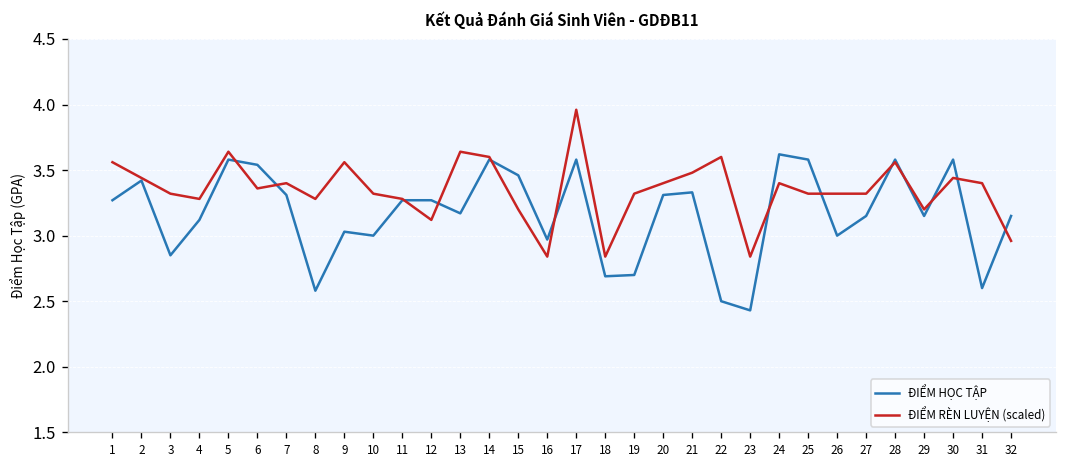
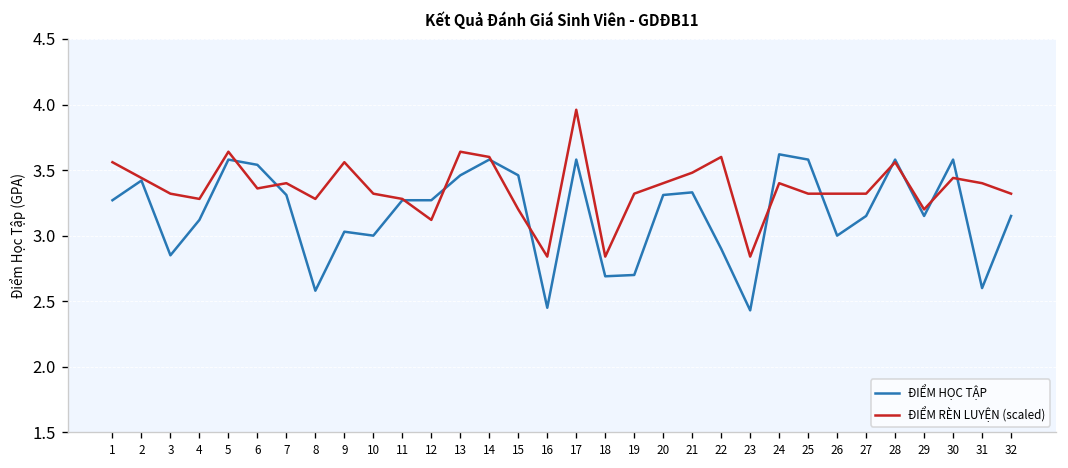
ĐIỂM HỌC TẬP, 13: 3.17 -> 3.46
ĐIỂM HỌC TẬP, 16: 2.97 -> 2.45
ĐIỂM HỌC TẬP, 22: 2.5 -> 2.9
ĐIỂM RÈN LUYỆN (scaled), 32: 2.96 -> 3.32
